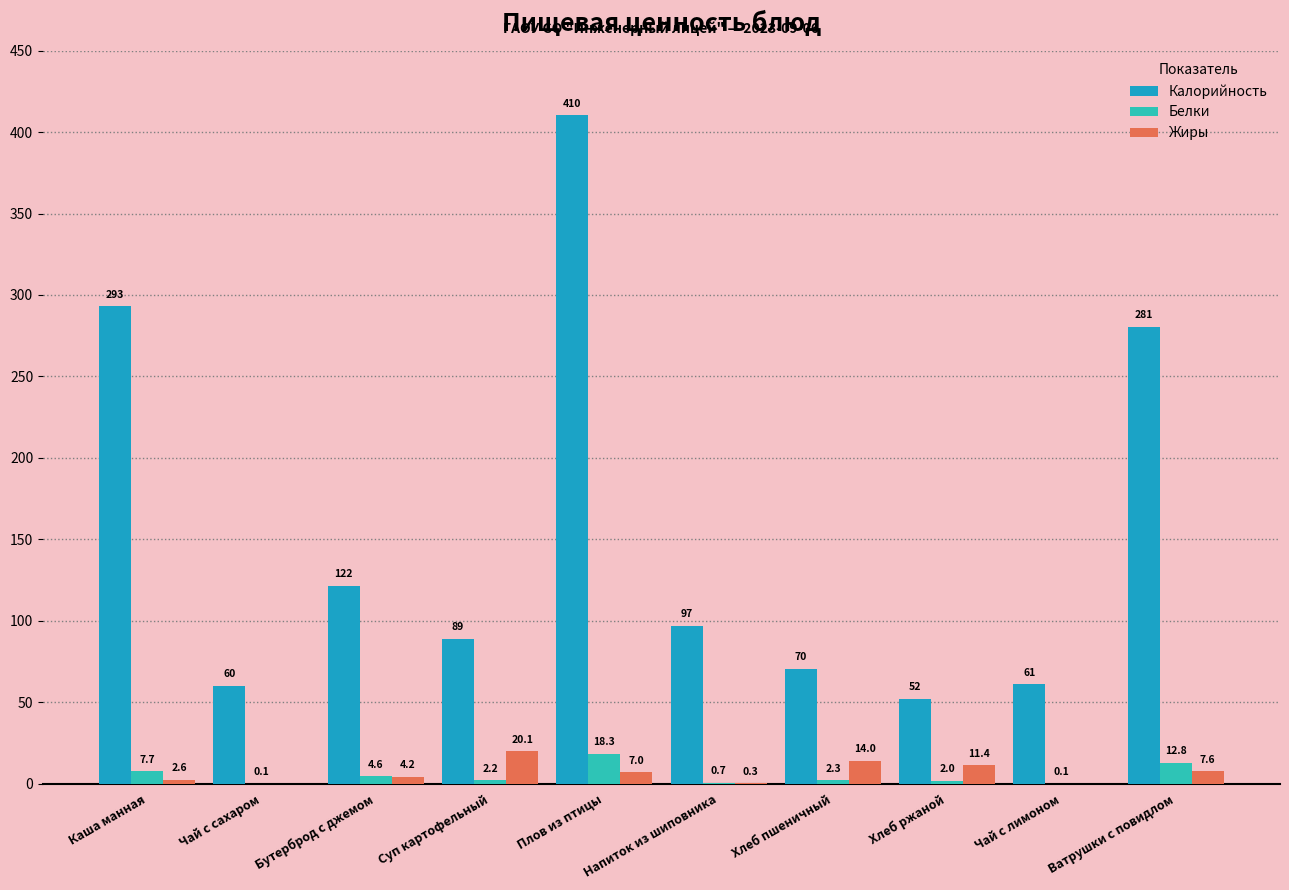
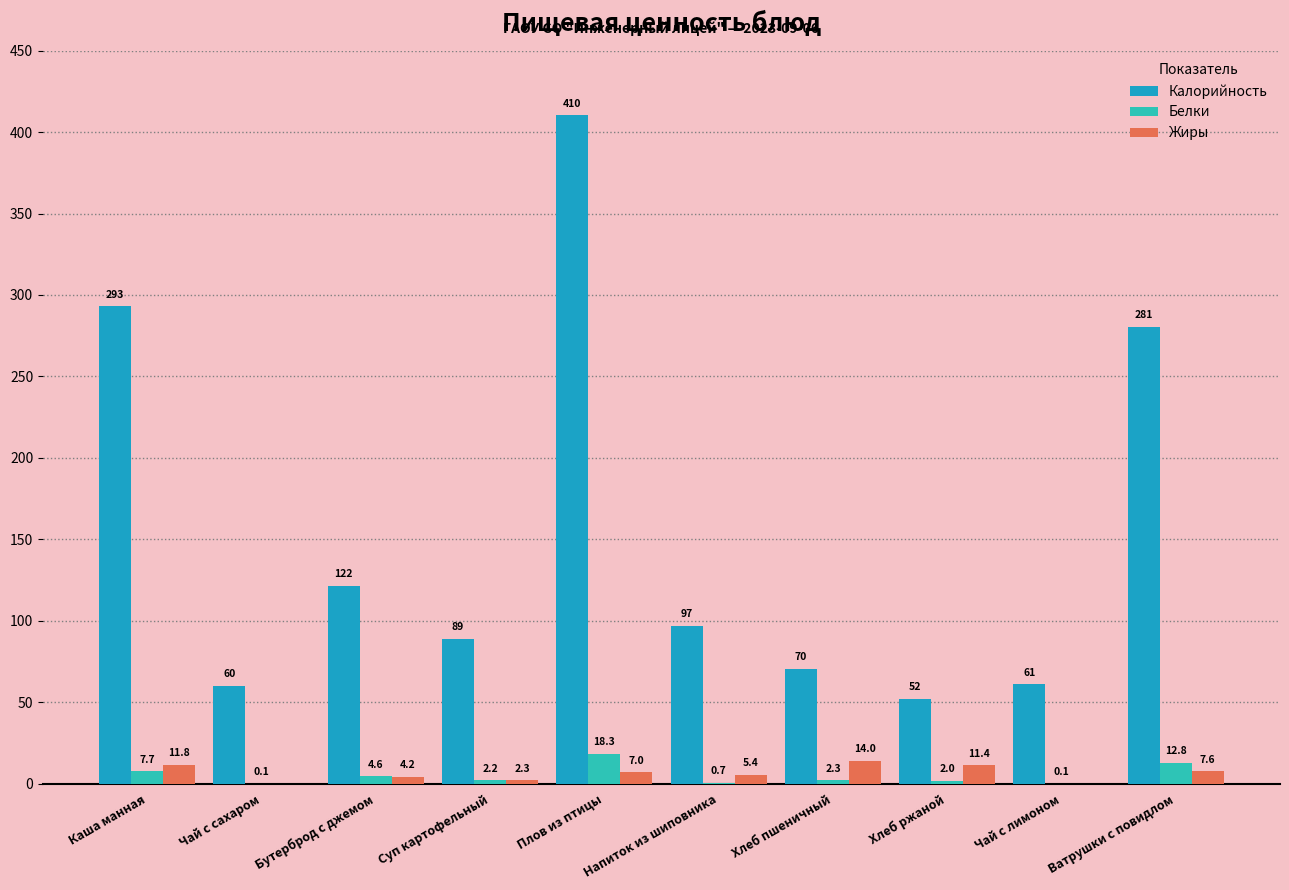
Жиры, Каша манная: 2.6 -> 11.8
Жиры, Суп картофельный: 20.1 -> 2.3
Жиры, Напиток из шиповника: 0.3 -> 5.4
